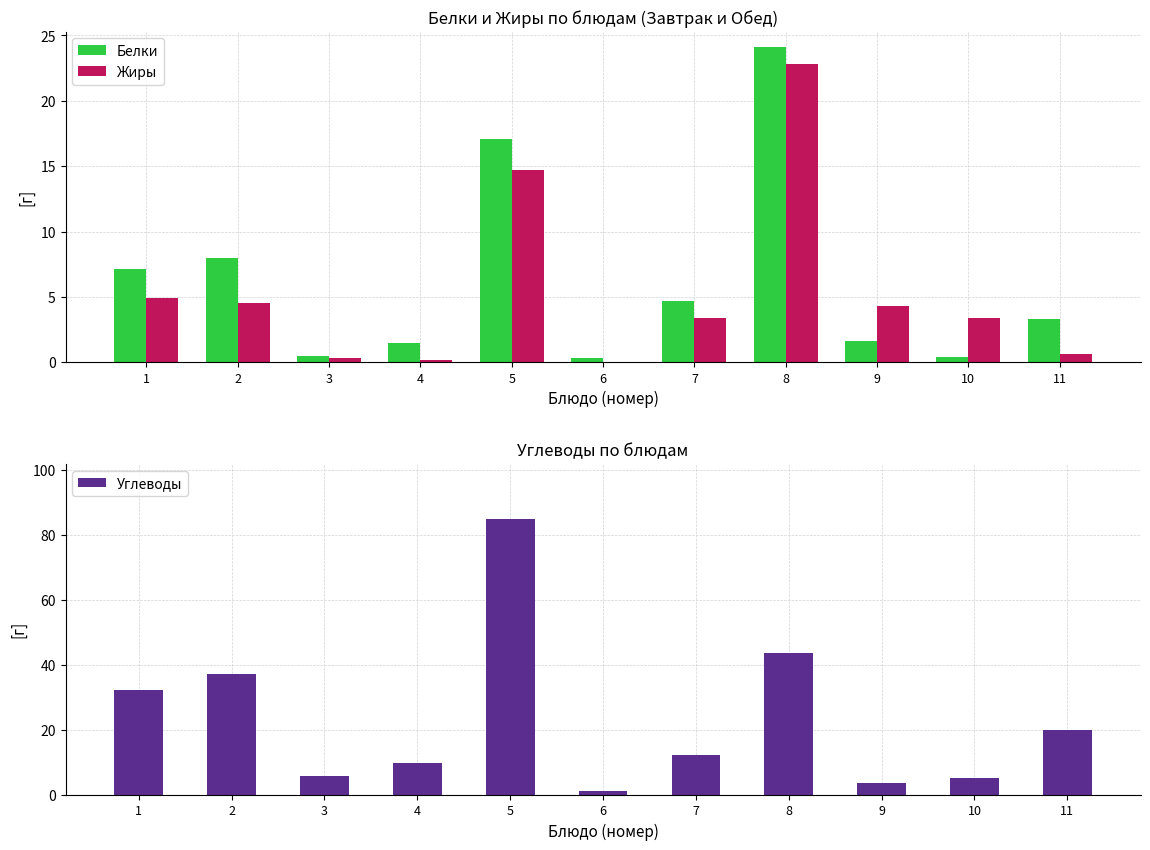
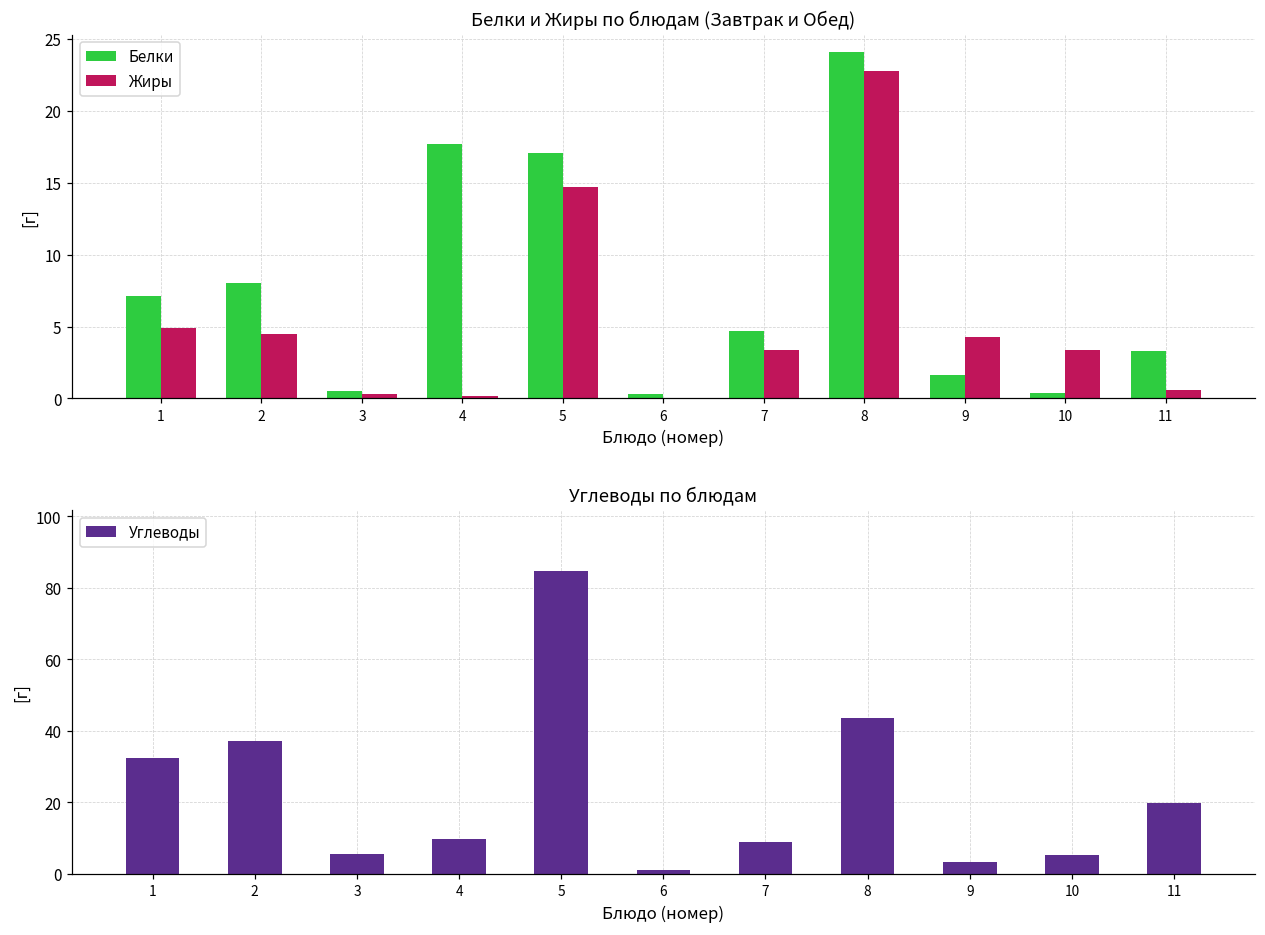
Белки и Жиры по блюдам (Завтрак и Обед), Белки, 4: 1.5 -> 17.7
Углеводы по блюдам, 7: 12 -> 9
